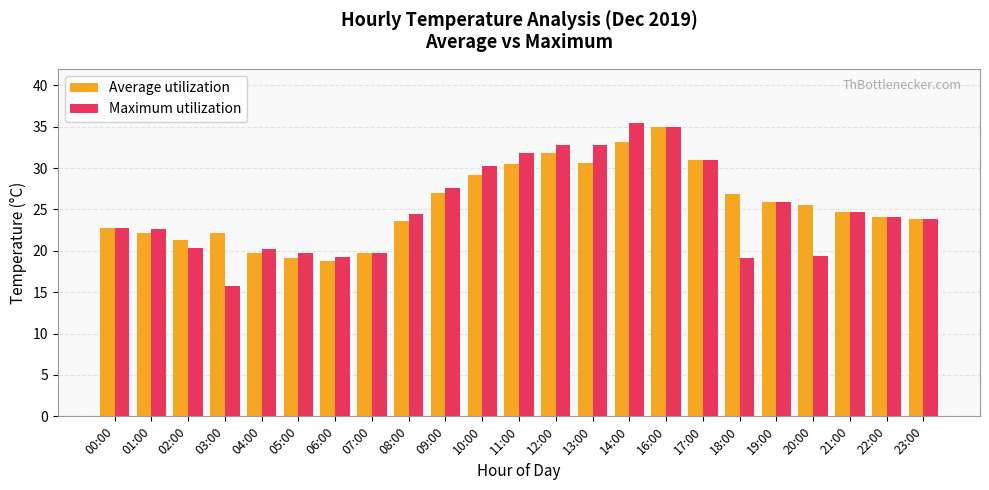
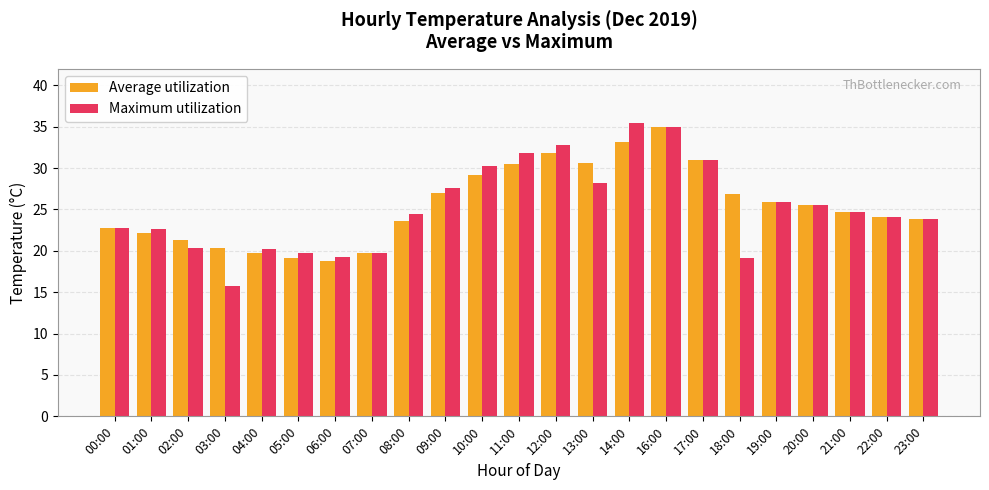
Average utilization, 03:00: 22 -> 20
Maximum utilization, 13:00: 33 -> 28
Maximum utilization, 20:00: 19 -> 26
